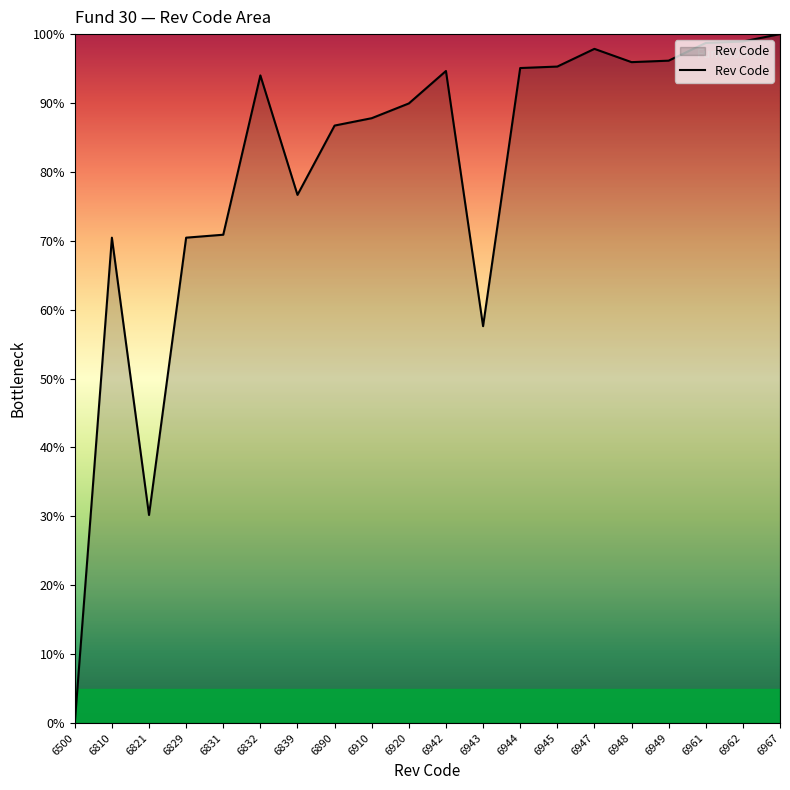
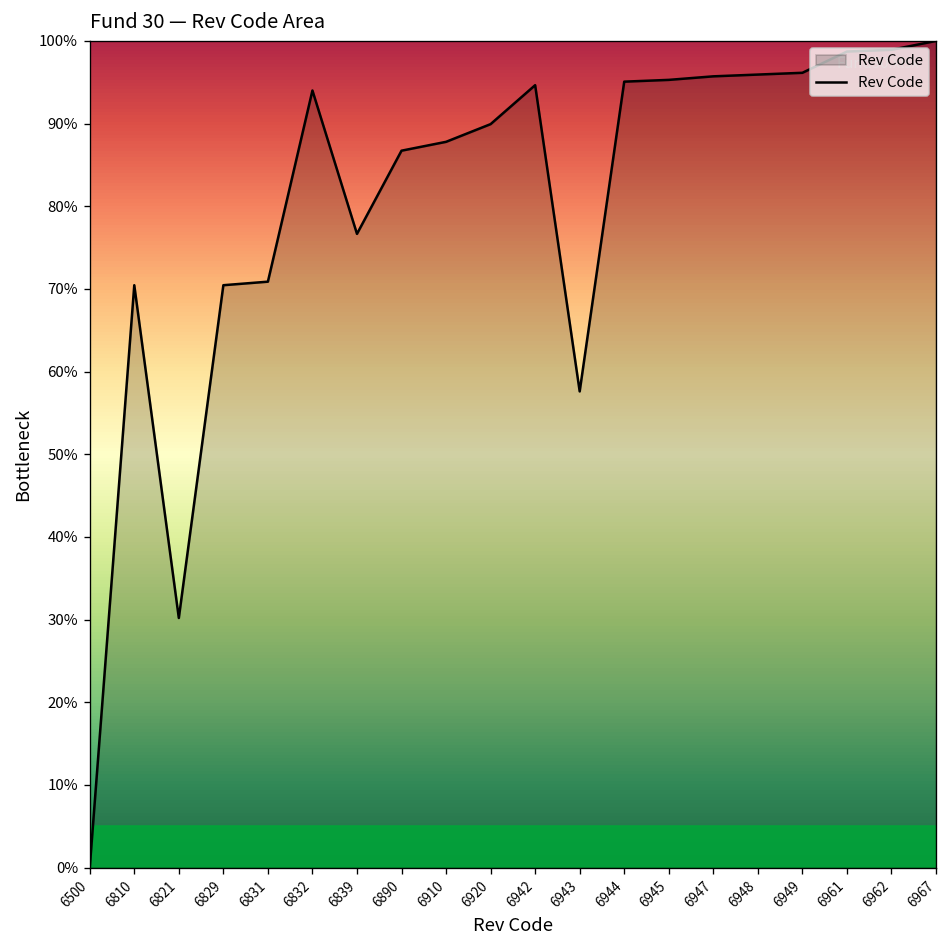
6947: 98% -> 96%
